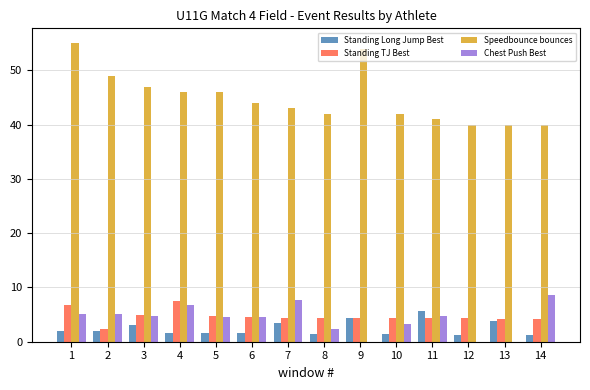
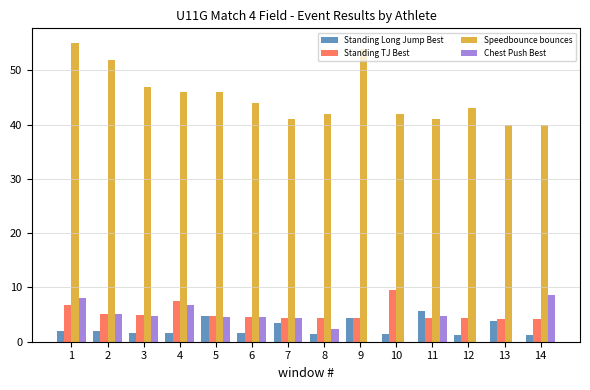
Chest Push Best, 1: 5 -> 8
Standing TJ Best, 2: 2 -> 5
Speedbounce bounces, 2: 49 -> 52
Standing Long Jump Best, 3: 3 -> 2
Standing Long Jump Best, 5: 2 -> 5
Speedbounce bounces, 7: 43 -> 41
Chest Push Best, 7: 8 -> 4
Standing TJ Best, 10: 4 -> 10
Chest Push Best, 10: 3 -> 0
Speedbounce bounces, 12: 40 -> 43
